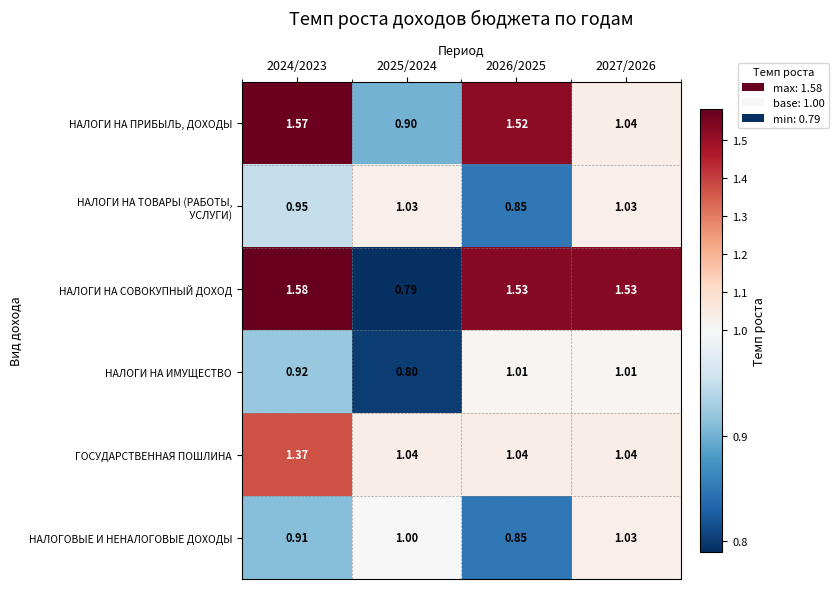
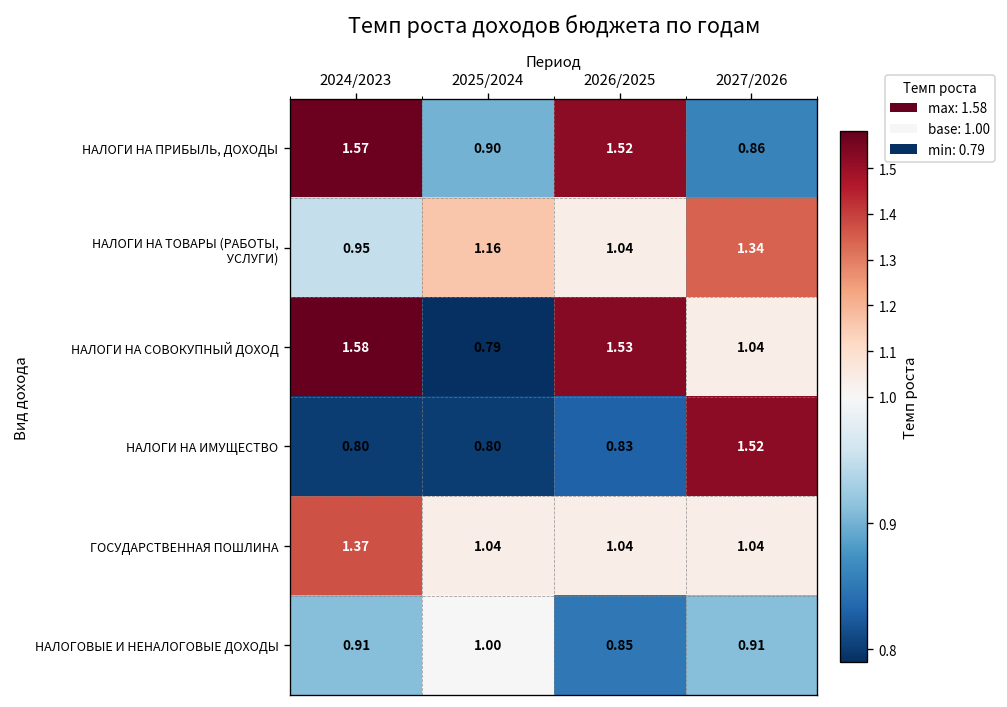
НАЛОГИ НА ПРИБЫЛЬ, ДОХОДЫ, 2027/2026: 1.04 -> 0.86
НАЛОГИ НА ТОВАРЫ (РАБОТЫ, УСЛУГИ), 2025/2024: 1.03 -> 1.16
НАЛОГИ НА ТОВАРЫ (РАБОТЫ, УСЛУГИ), 2026/2025: 0.85 -> 1.04
НАЛОГИ НА ТОВАРЫ (РАБОТЫ, УСЛУГИ), 2027/2026: 1.03 -> 1.34
НАЛОГИ НА СОВОКУПНЫЙ ДОХОД, 2027/2026: 1.53 -> 1.04
НАЛОГИ НА ИМУЩЕСТВО, 2024/2023: 0.92 -> 0.80
НАЛОГИ НА ИМУЩЕСТВО, 2026/2025: 1.01 -> 0.83
НАЛОГИ НА ИМУЩЕСТВО, 2027/2026: 1.01 -> 1.52
НАЛОГОВЫЕ И НЕНАЛОГОВЫЕ ДОХОДЫ, 2027/2026: 1.03 -> 0.91
